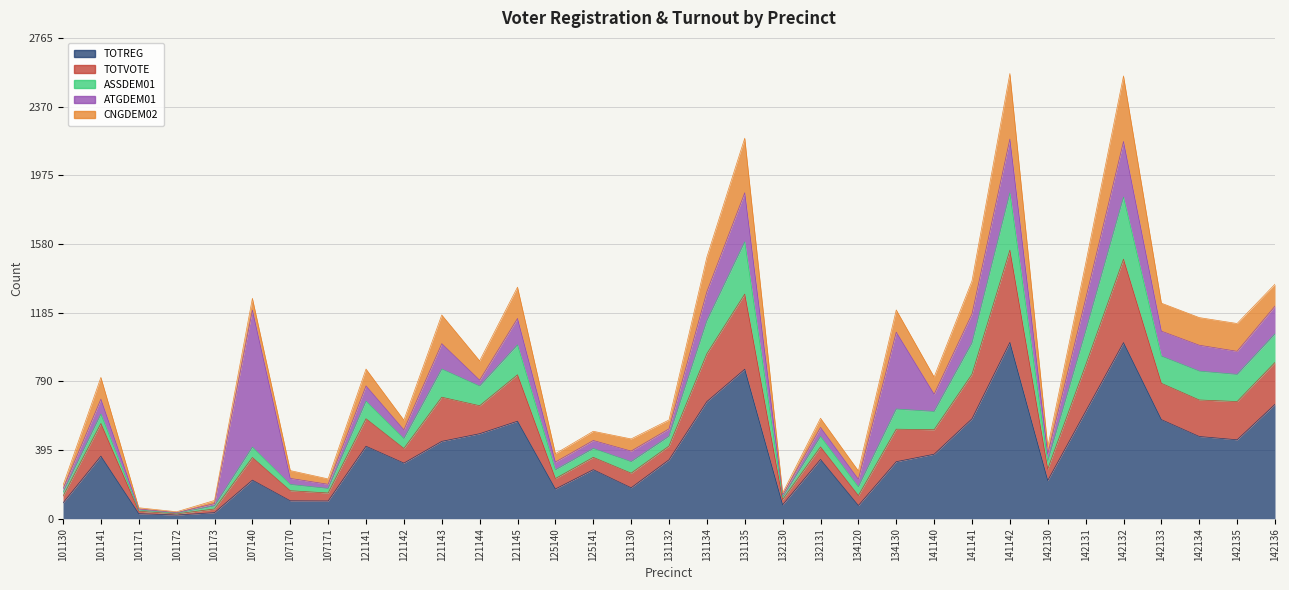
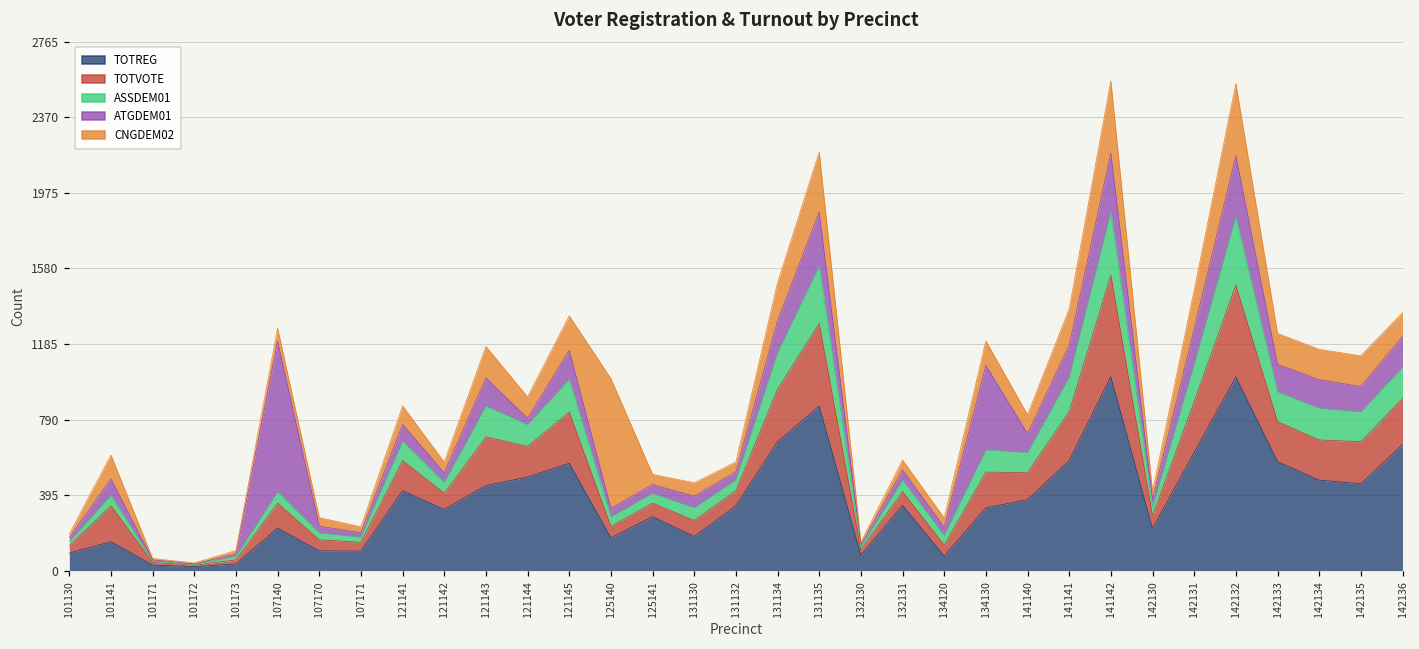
TOTREG, 101141: 360 -> 150
CNGDEM02, 125140: 50 -> 680
